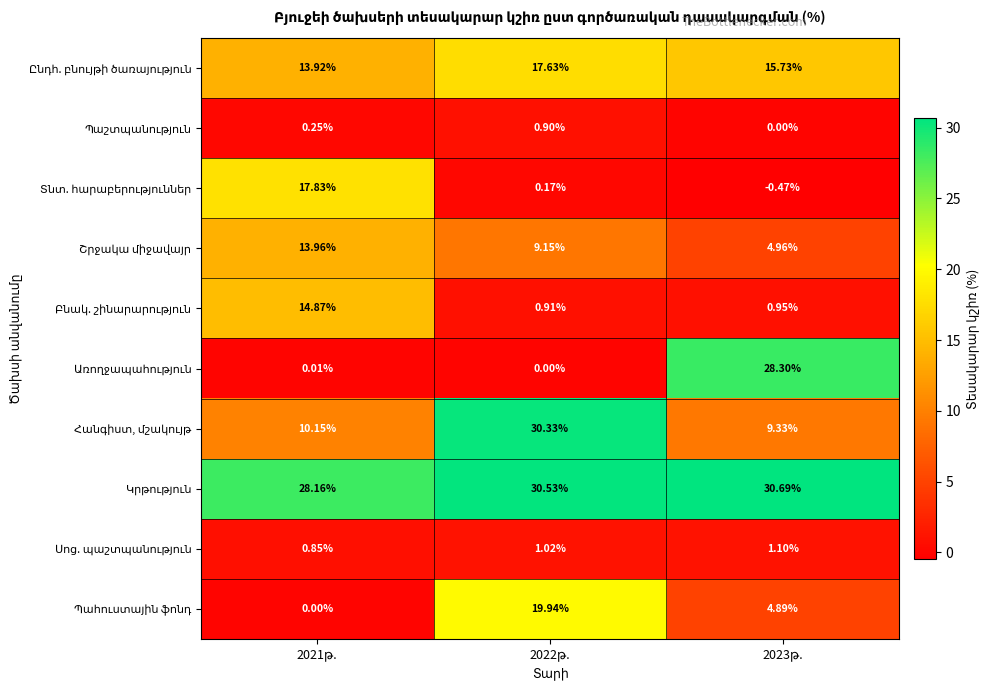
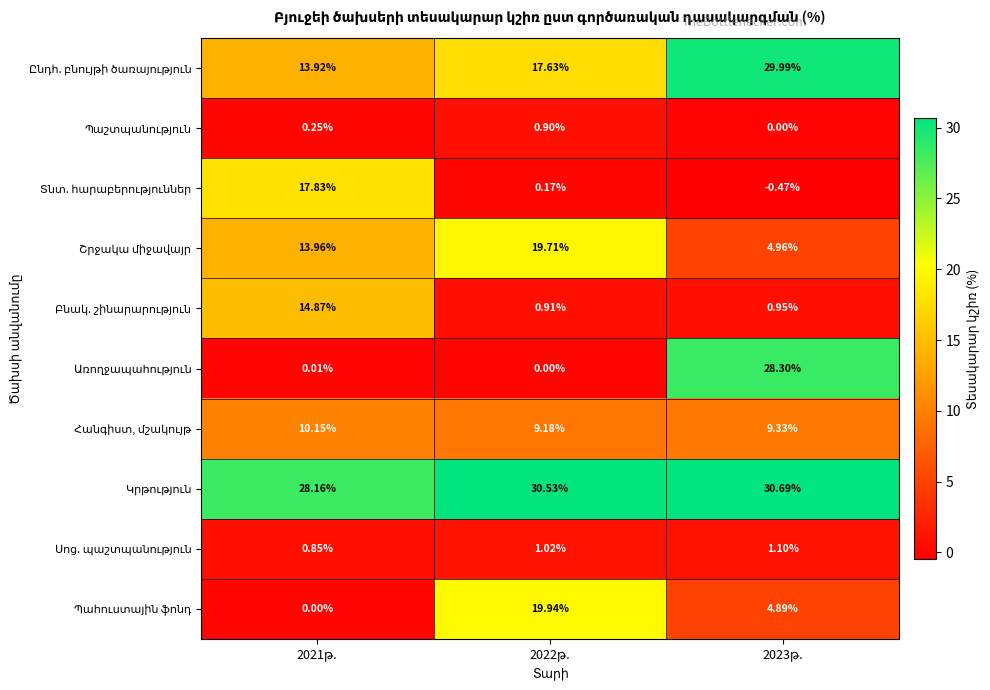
Ընդհ. բնույթի ծառայություն, 2023թ.: 15.73% -> 29.99%
Շրջակա միջավայր, 2022թ.: 9.15% -> 19.71%
Հանգիստ, մշակույթ, 2022թ.: 30.33% -> 9.18%
